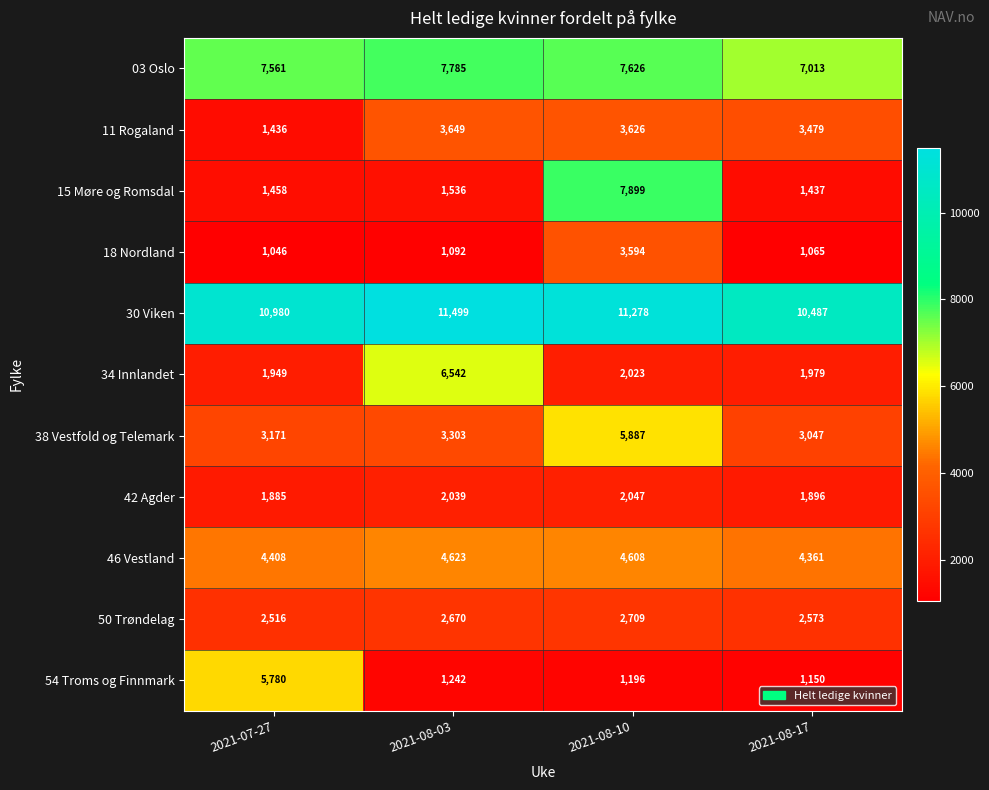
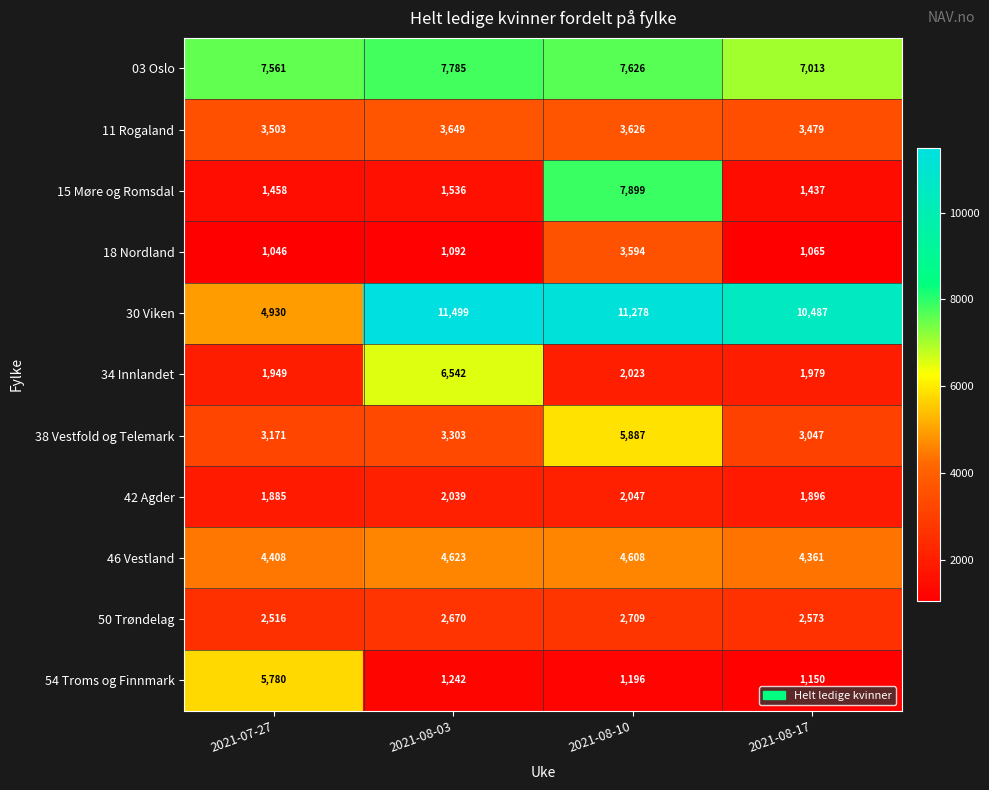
11 Rogaland, 2021-07-27: 1,436 -> 3,503
30 Viken, 2021-07-27: 10,980 -> 4,930
